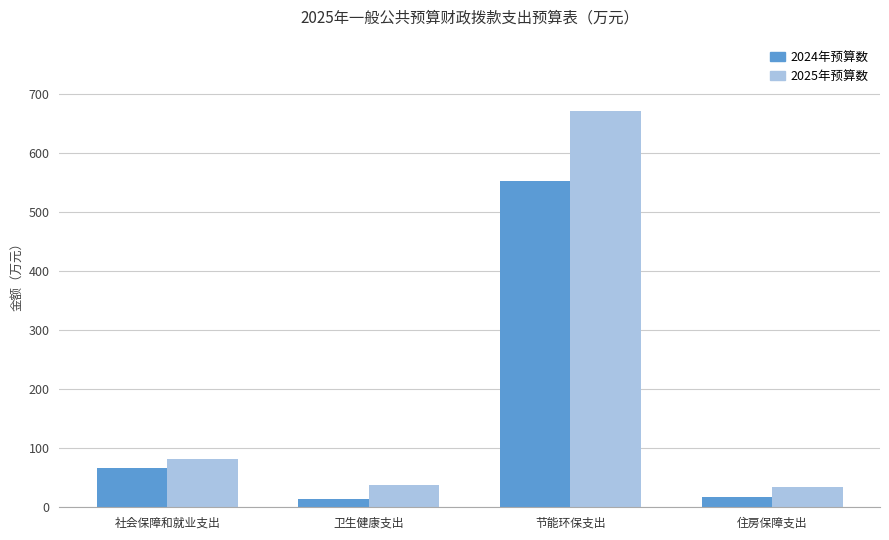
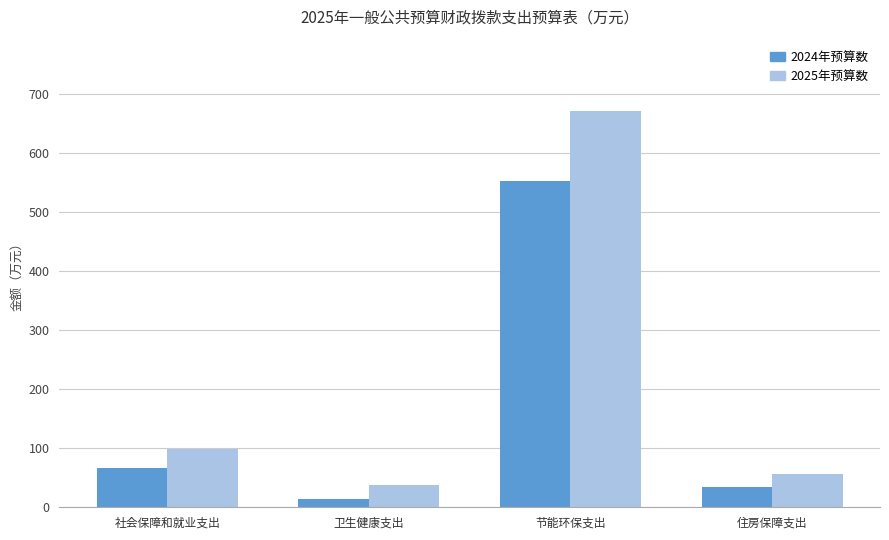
2025年预算数, 社会保障和就业支出: 80 -> 100
2024年预算数, 住房保障支出: 20 -> 30
2025年预算数, 住房保障支出: 30 -> 60
